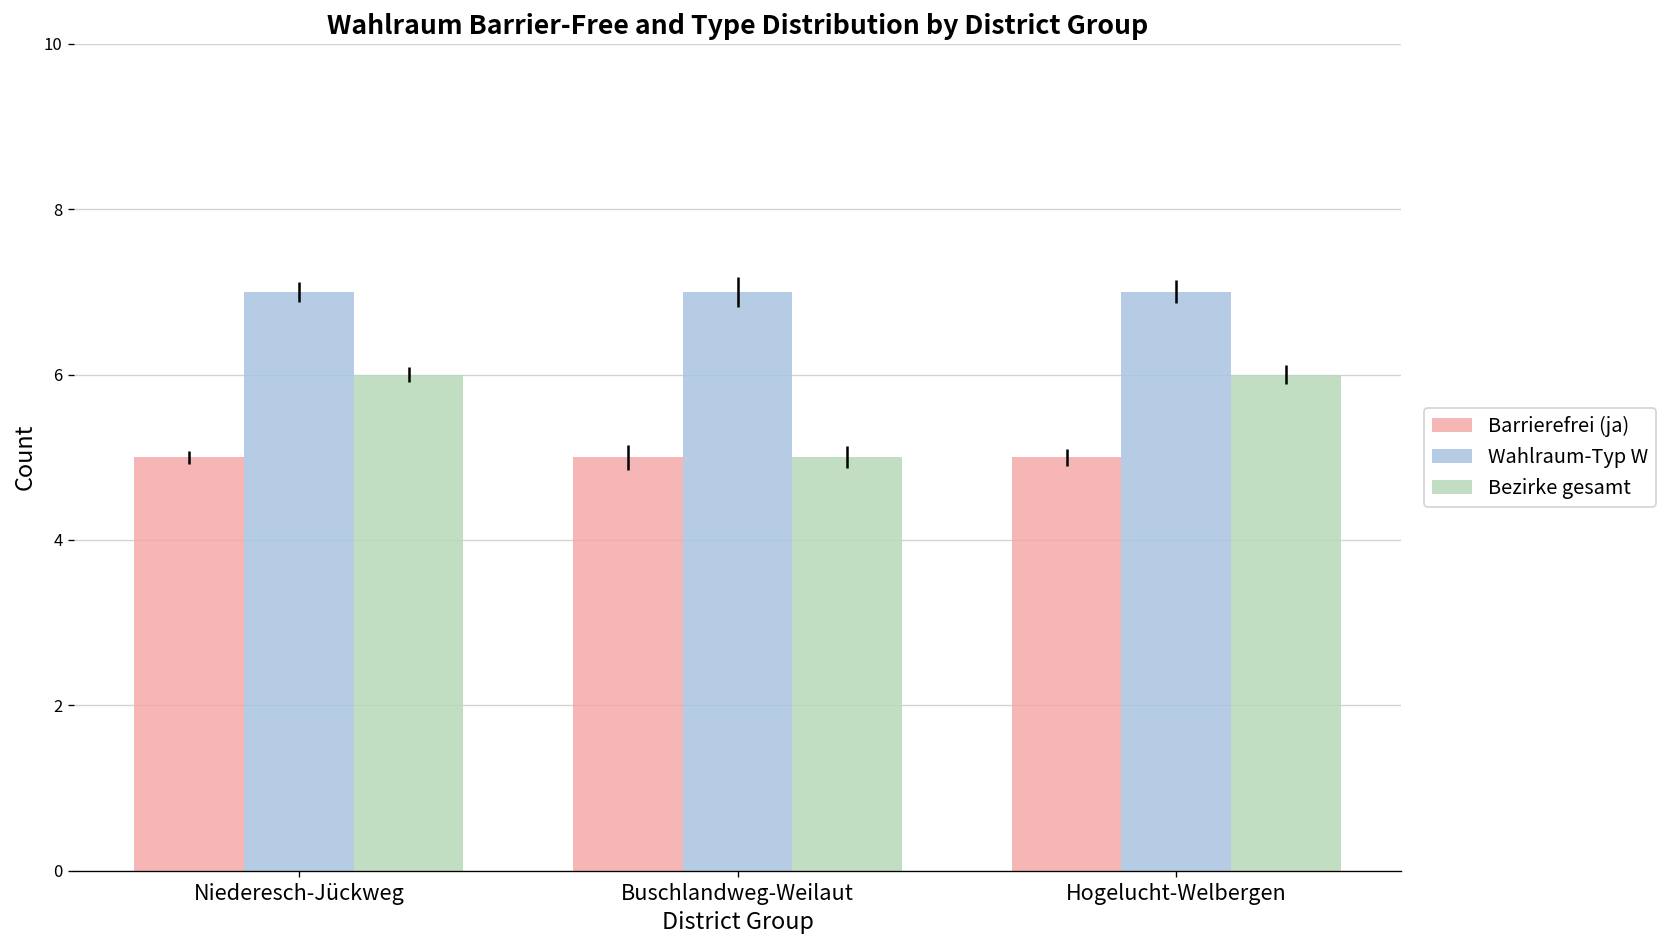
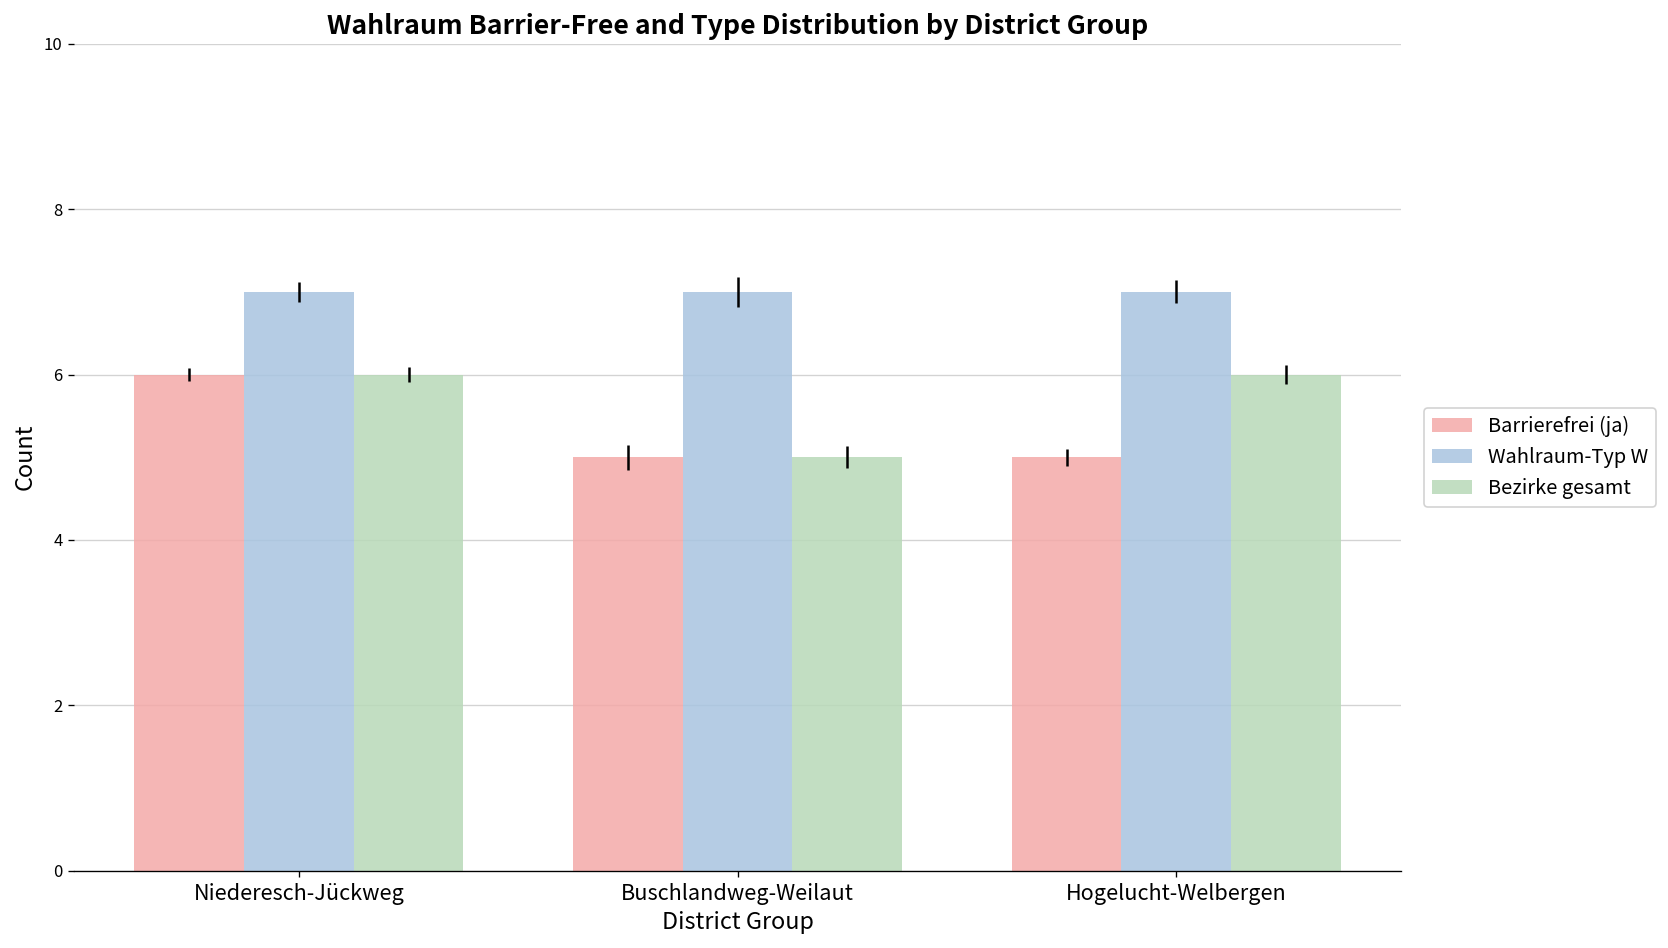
Barrierefrei (ja), Niederesch-Jückweg: 5 -> 6
